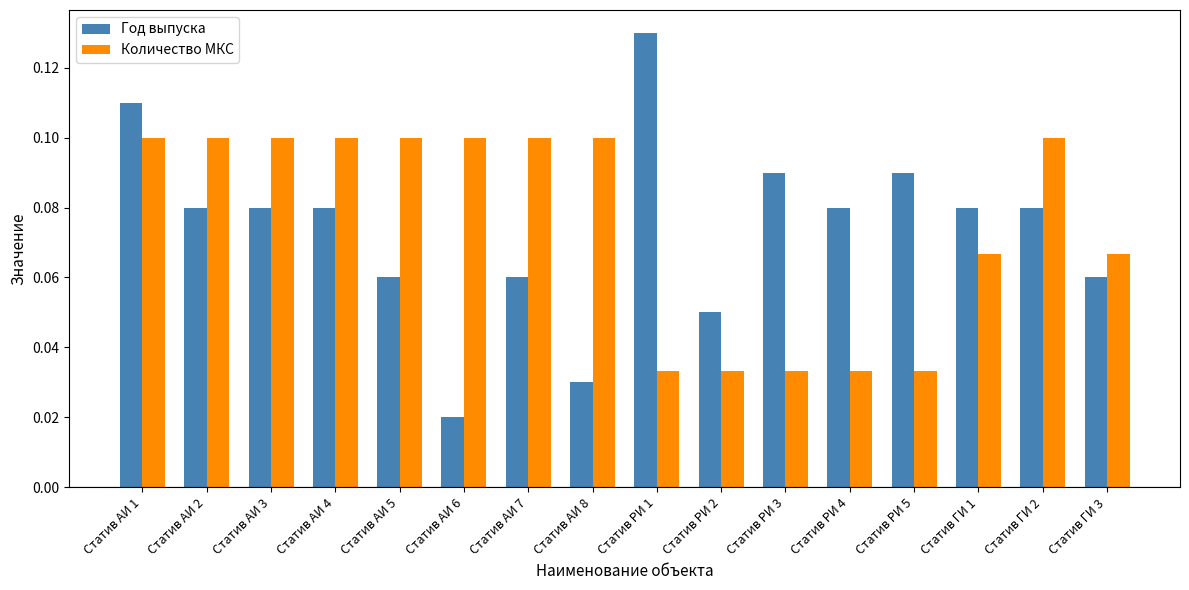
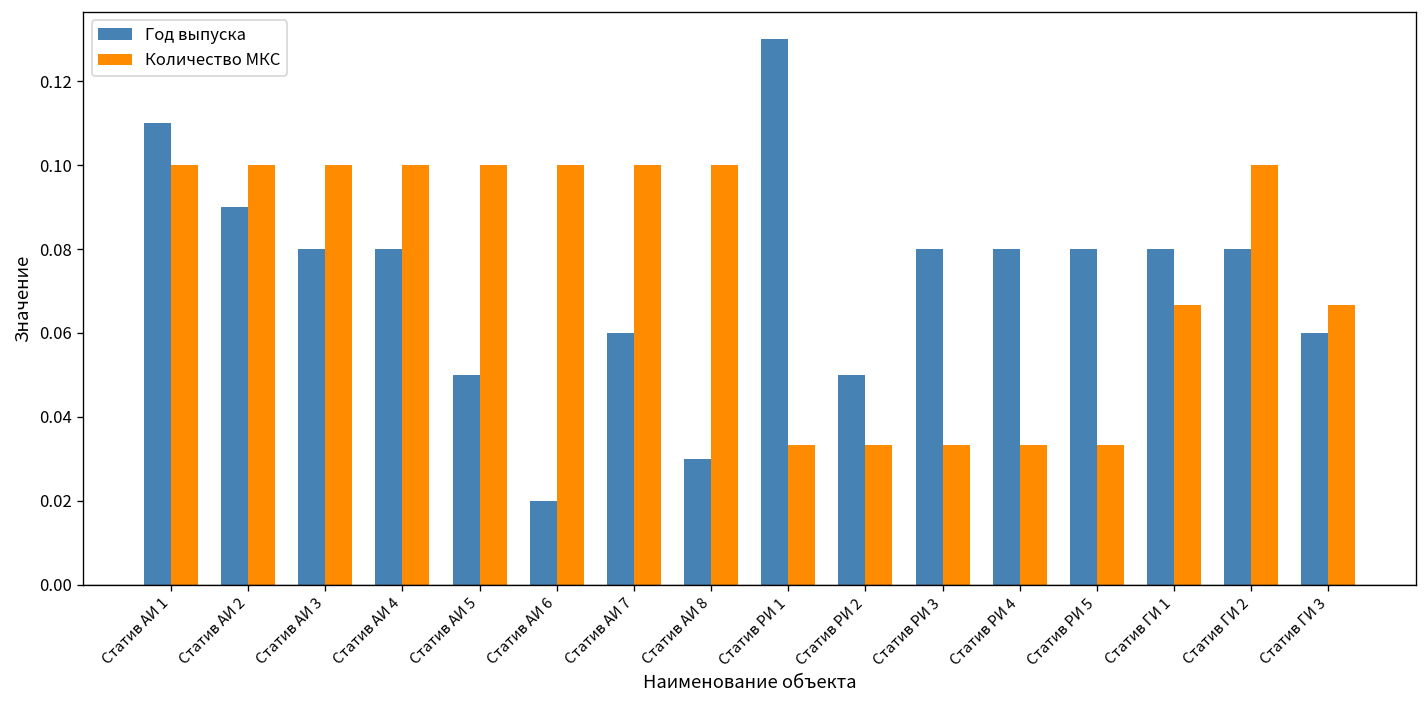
Год выпуска, Статив АИ 2: 0.080 -> 0.090
Год выпуска, Статив АИ 5: 0.060 -> 0.050
Год выпуска, Статив РИ 3: 0.090 -> 0.080
Год выпуска, Статив РИ 5: 0.090 -> 0.080
